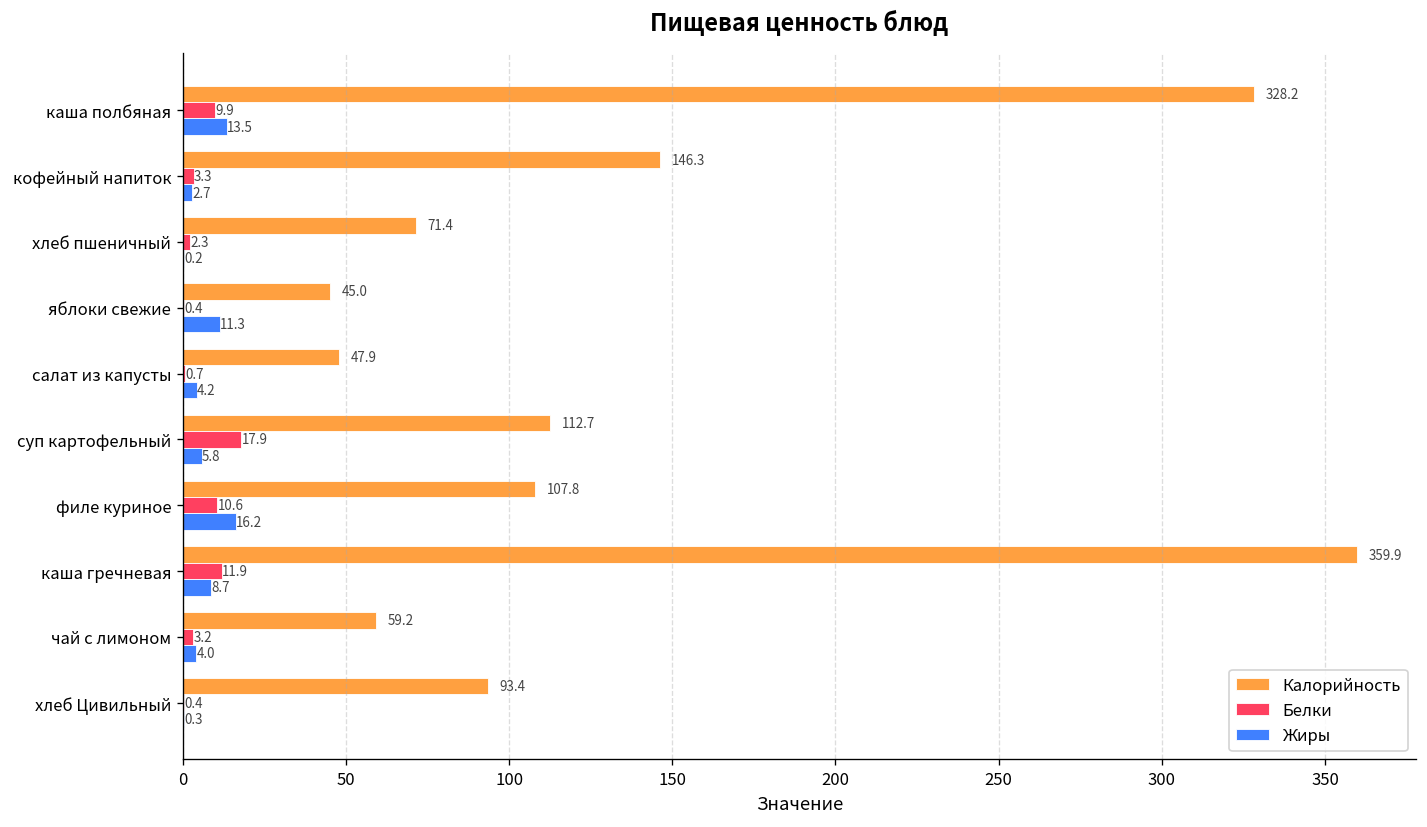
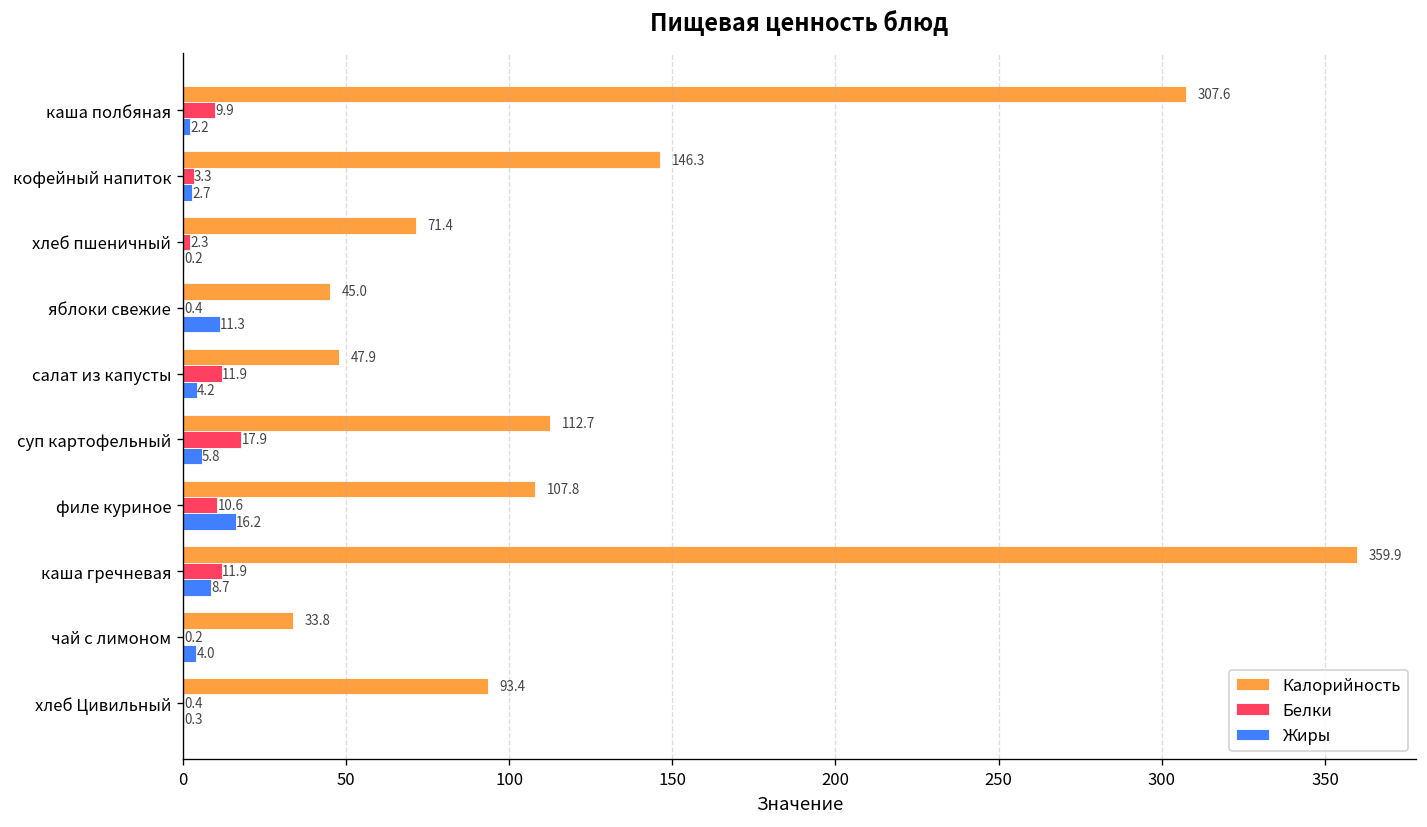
Калорийность, каша полбяная: 328.2 -> 307.6
Жиры, каша полбяная: 13.5 -> 2.2
Белки, салат из капусты: 0.7 -> 11.9
Калорийность, чай с лимоном: 59.2 -> 33.8
Белки, чай с лимоном: 3.2 -> 0.2
